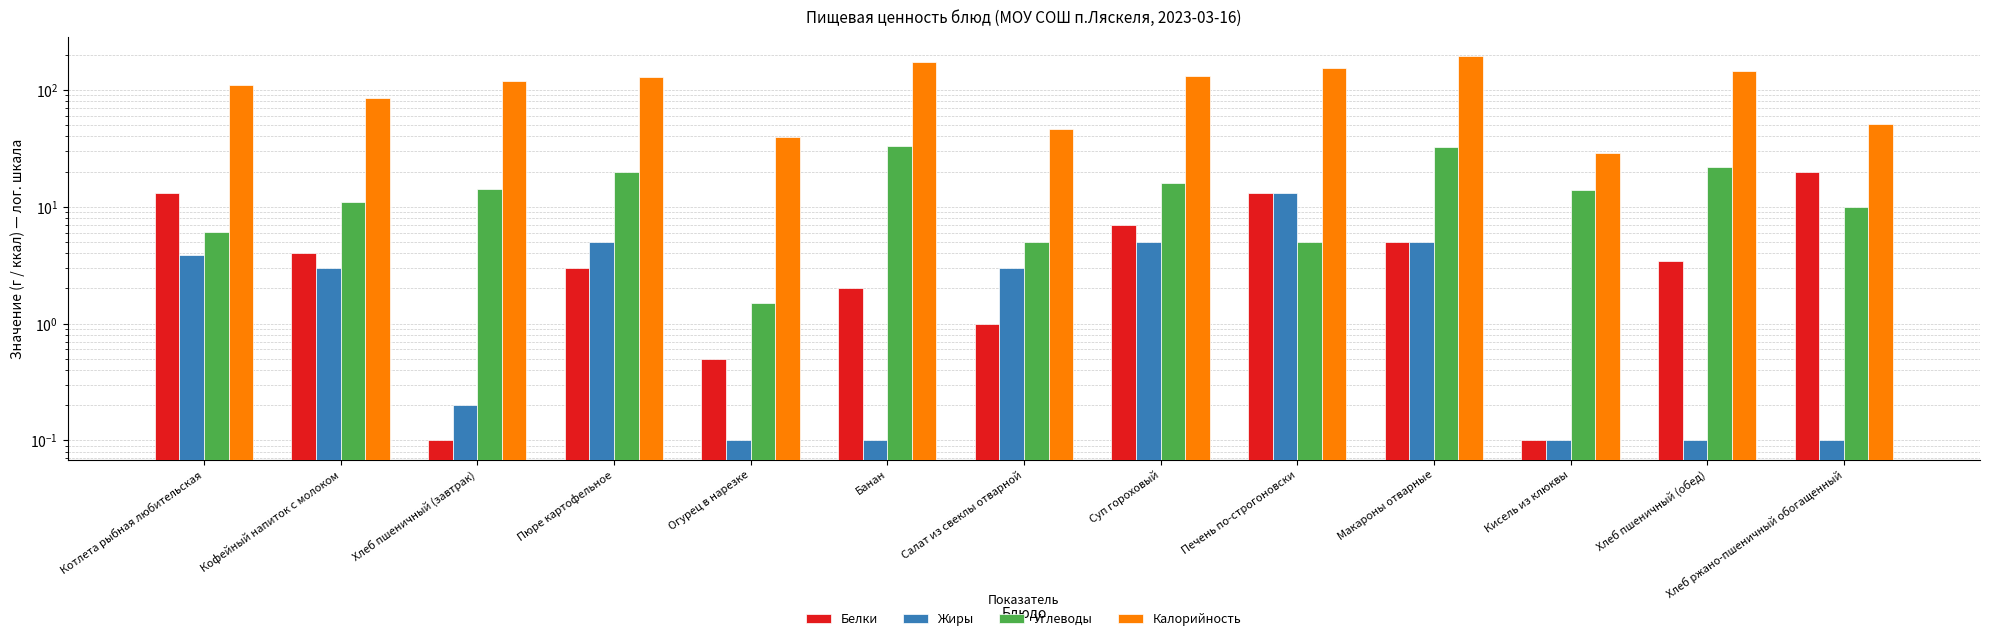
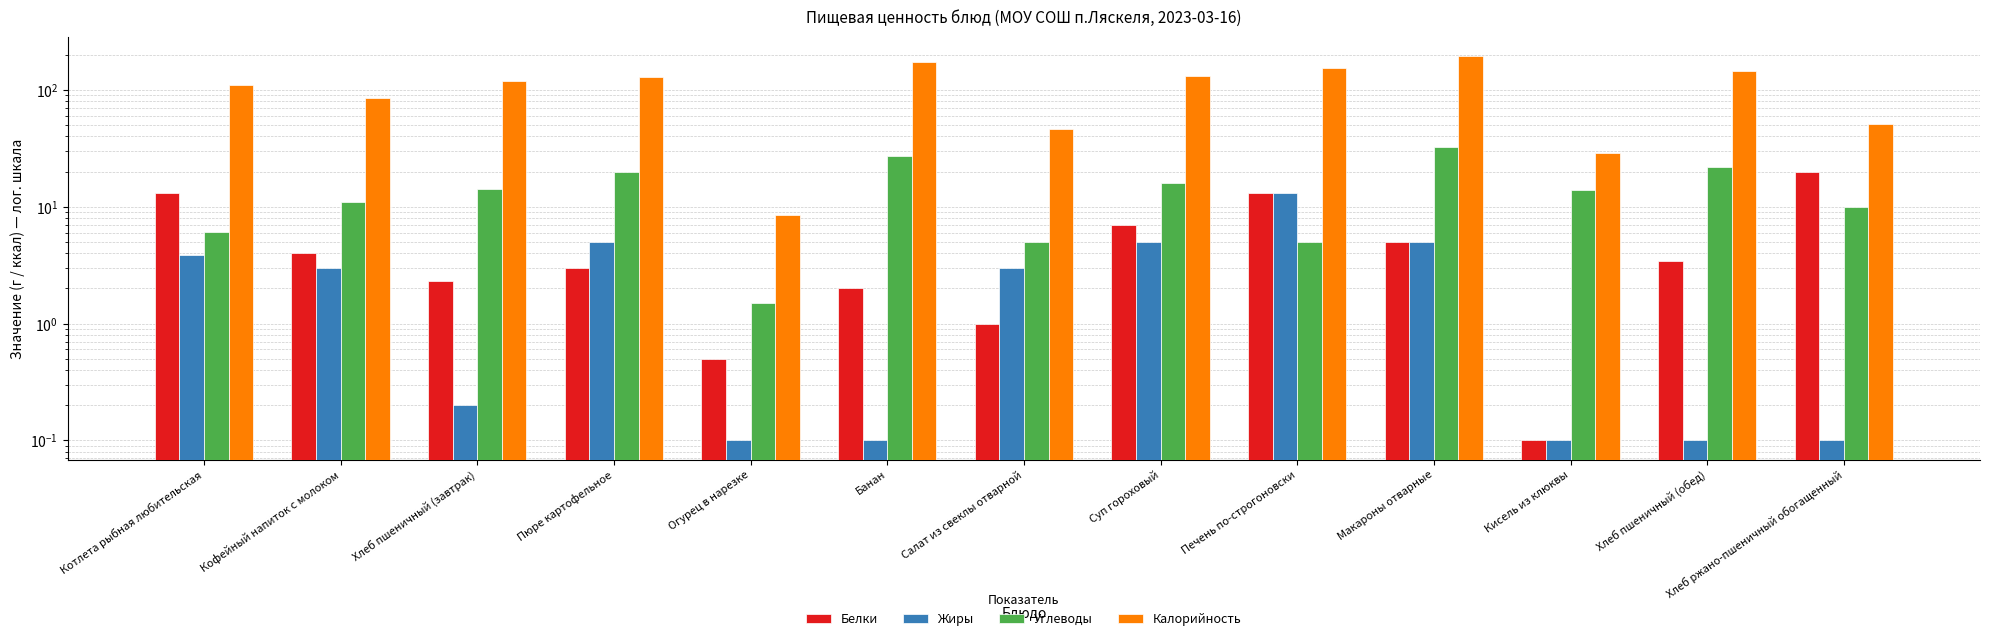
Белки, Хлеб пшеничный (завтрак): 0.1 -> 2.3
Калорийность, Огурец в нарезке: 39 -> 9
Углеводы, Банан: 33 -> 27
